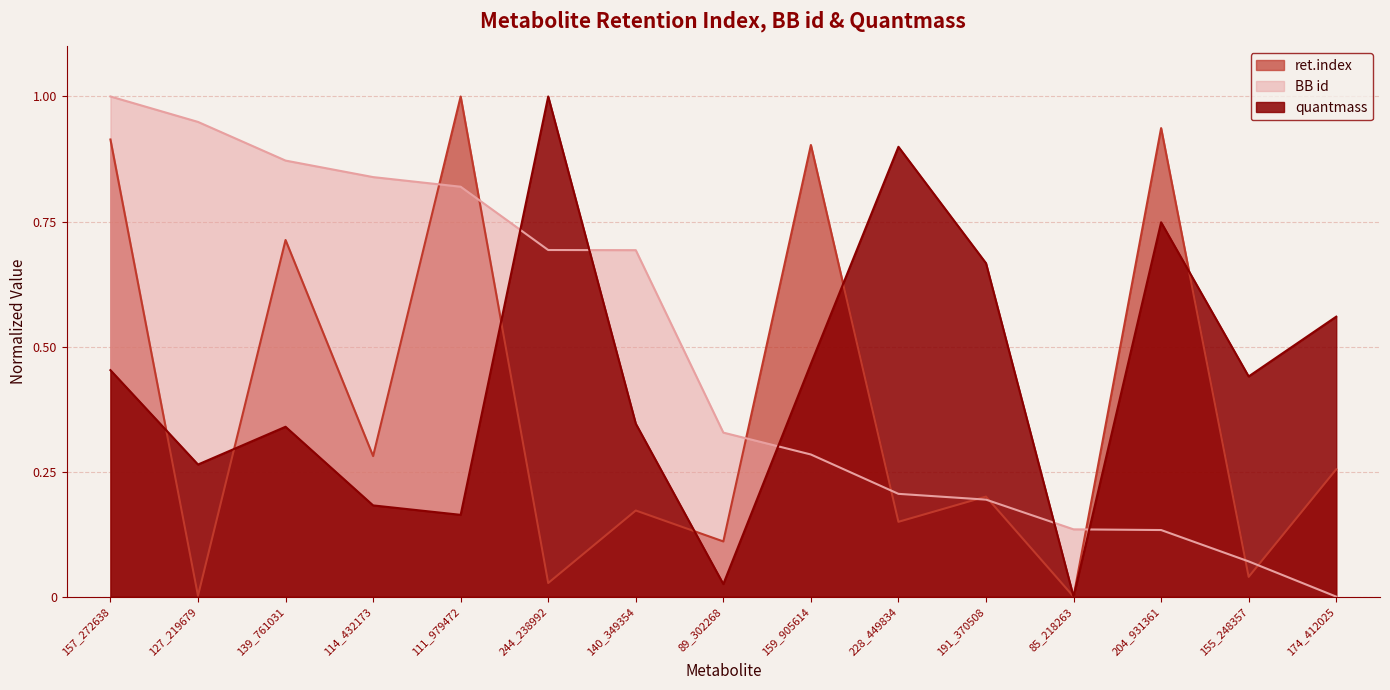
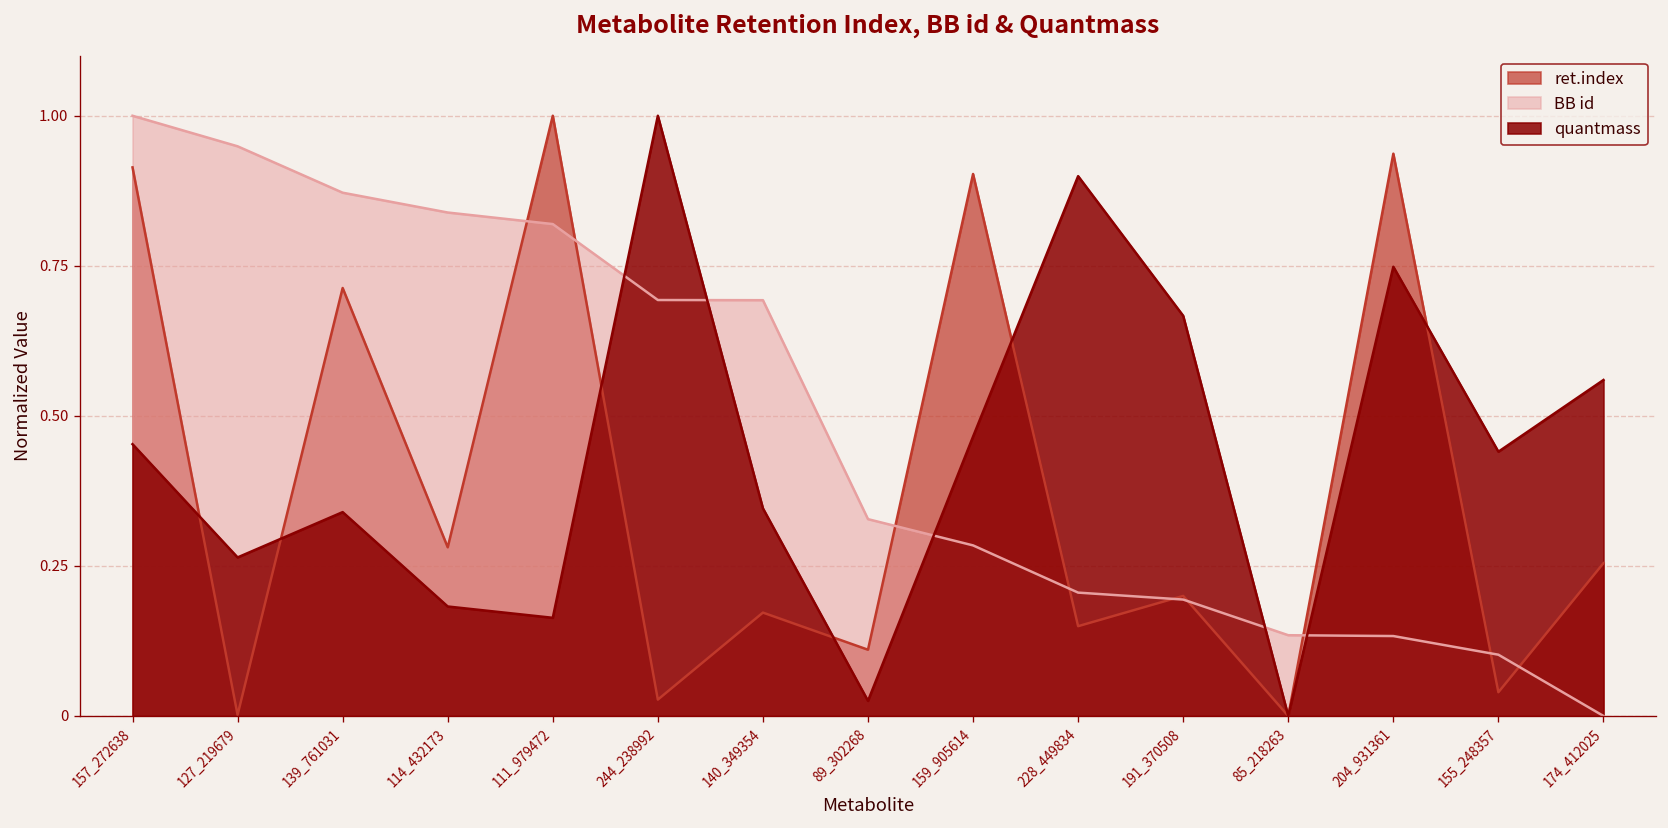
BB id, 155_248357: 0.07 -> 0.10
